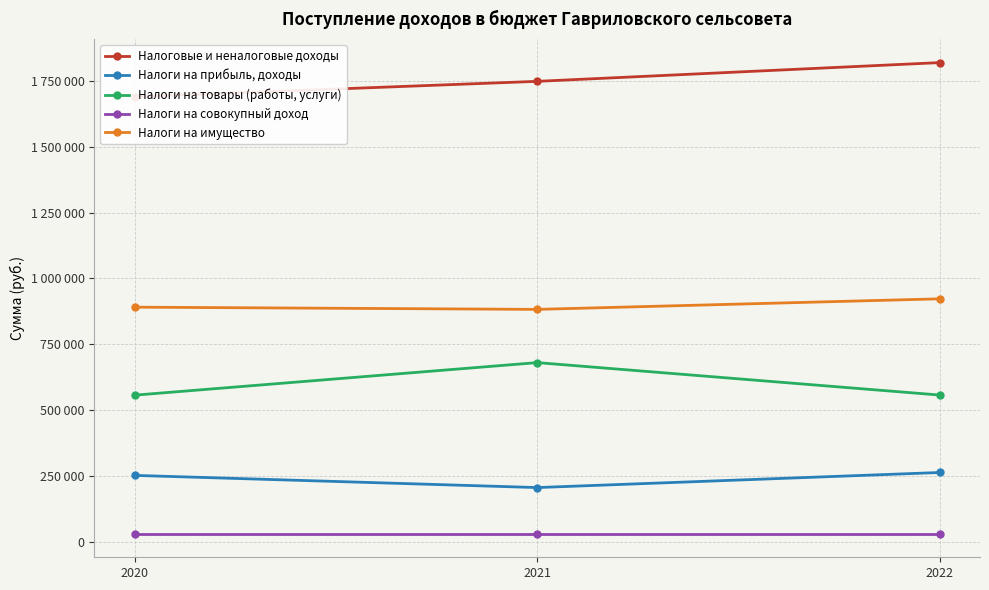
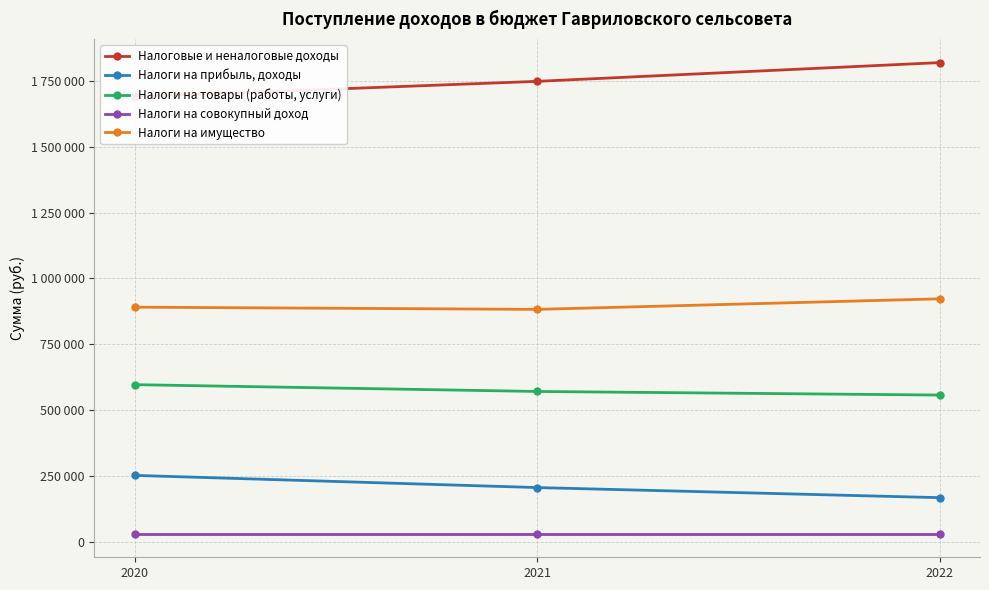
Налоги на товары (работы, услуги), 2020: 560000 -> 600000
Налоги на товары (работы, услуги), 2021: 680000 -> 570000
Налоги на прибыль, доходы, 2022: 270000 -> 170000
